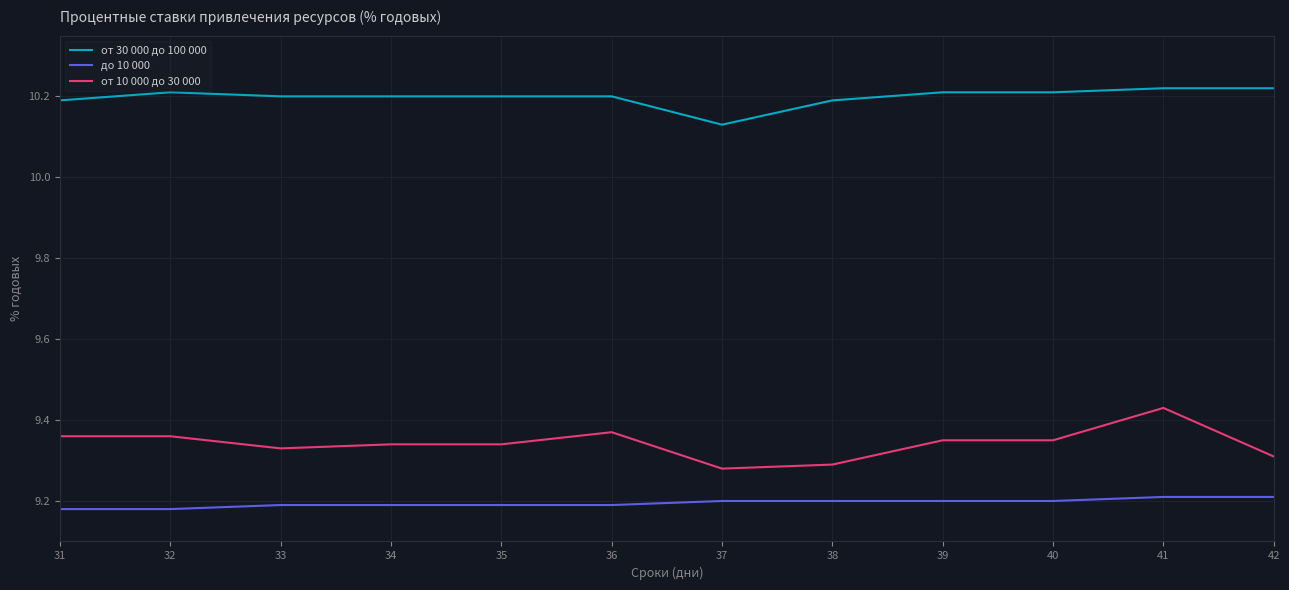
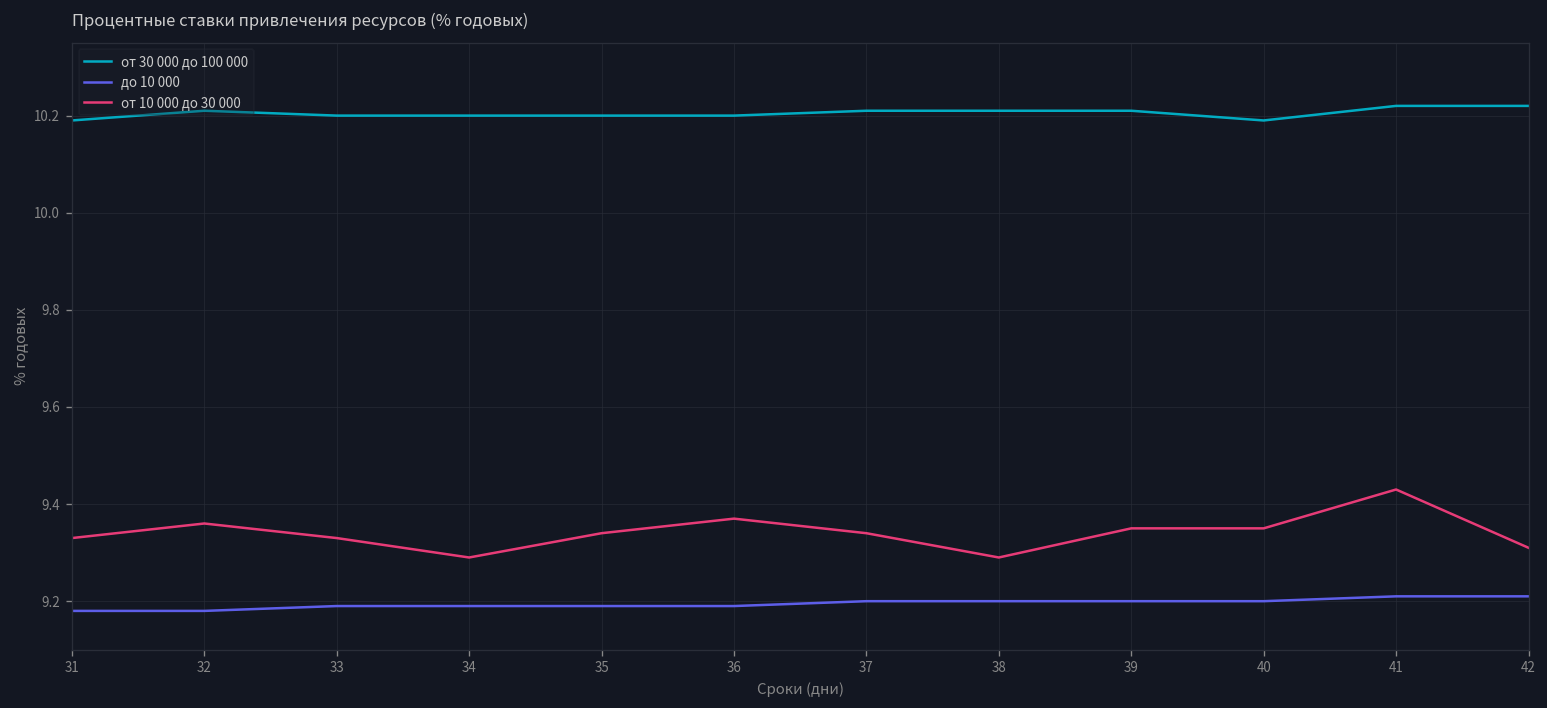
от 10 000 до 30 000, 31: 9.36 -> 9.33
от 10 000 до 30 000, 34: 9.34 -> 9.29
от 30 000 до 100 000, 37: 10.13 -> 10.21
от 10 000 до 30 000, 37: 9.28 -> 9.34
от 30 000 до 100 000, 38: 10.19 -> 10.21
от 30 000 до 100 000, 40: 10.21 -> 10.19
